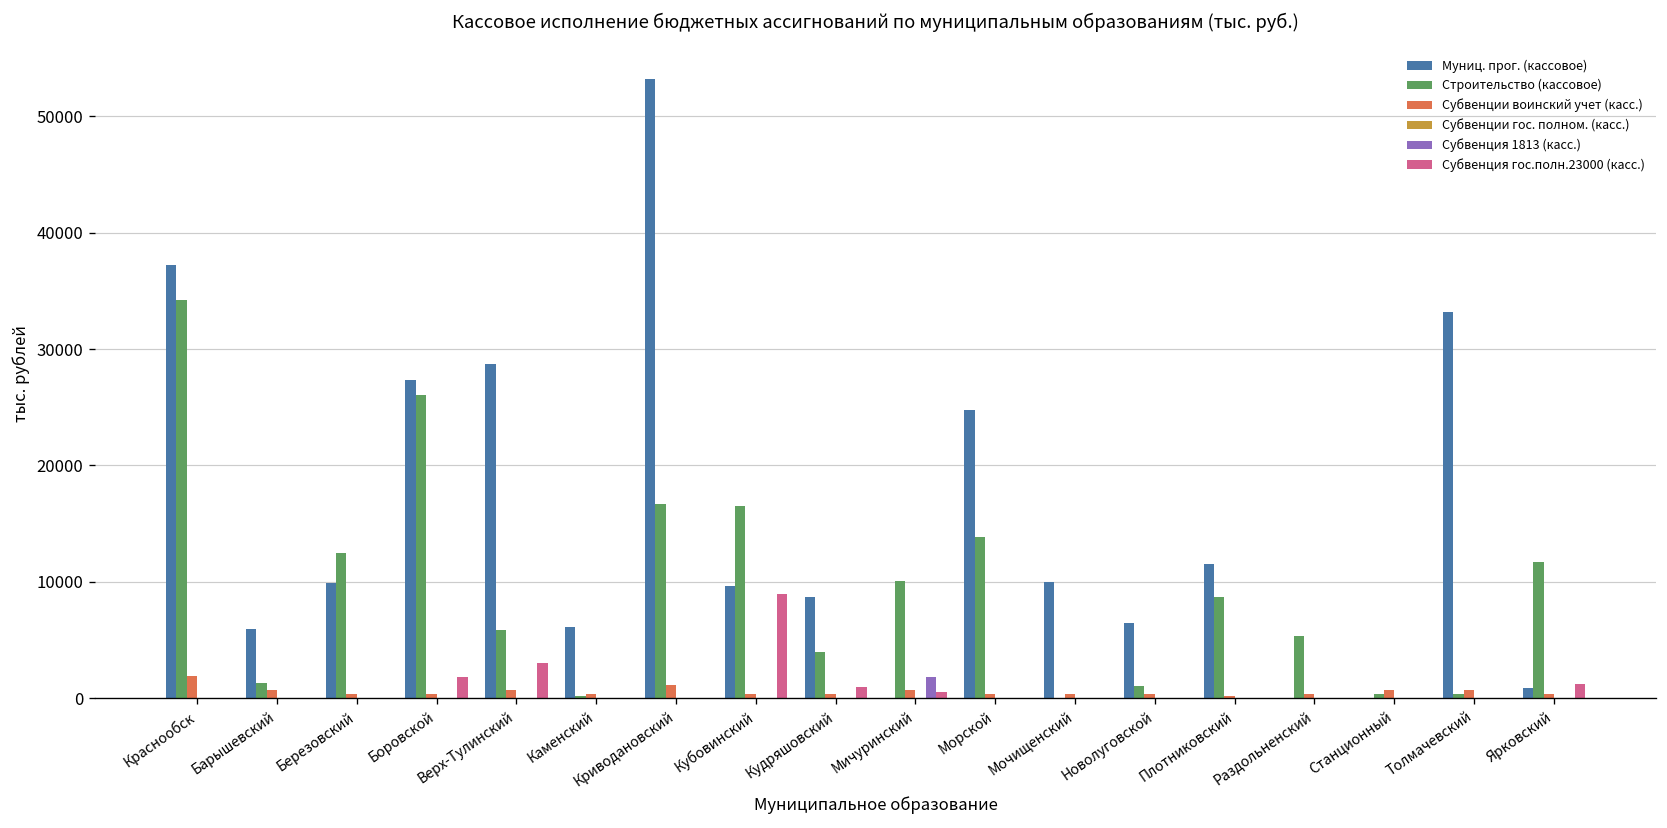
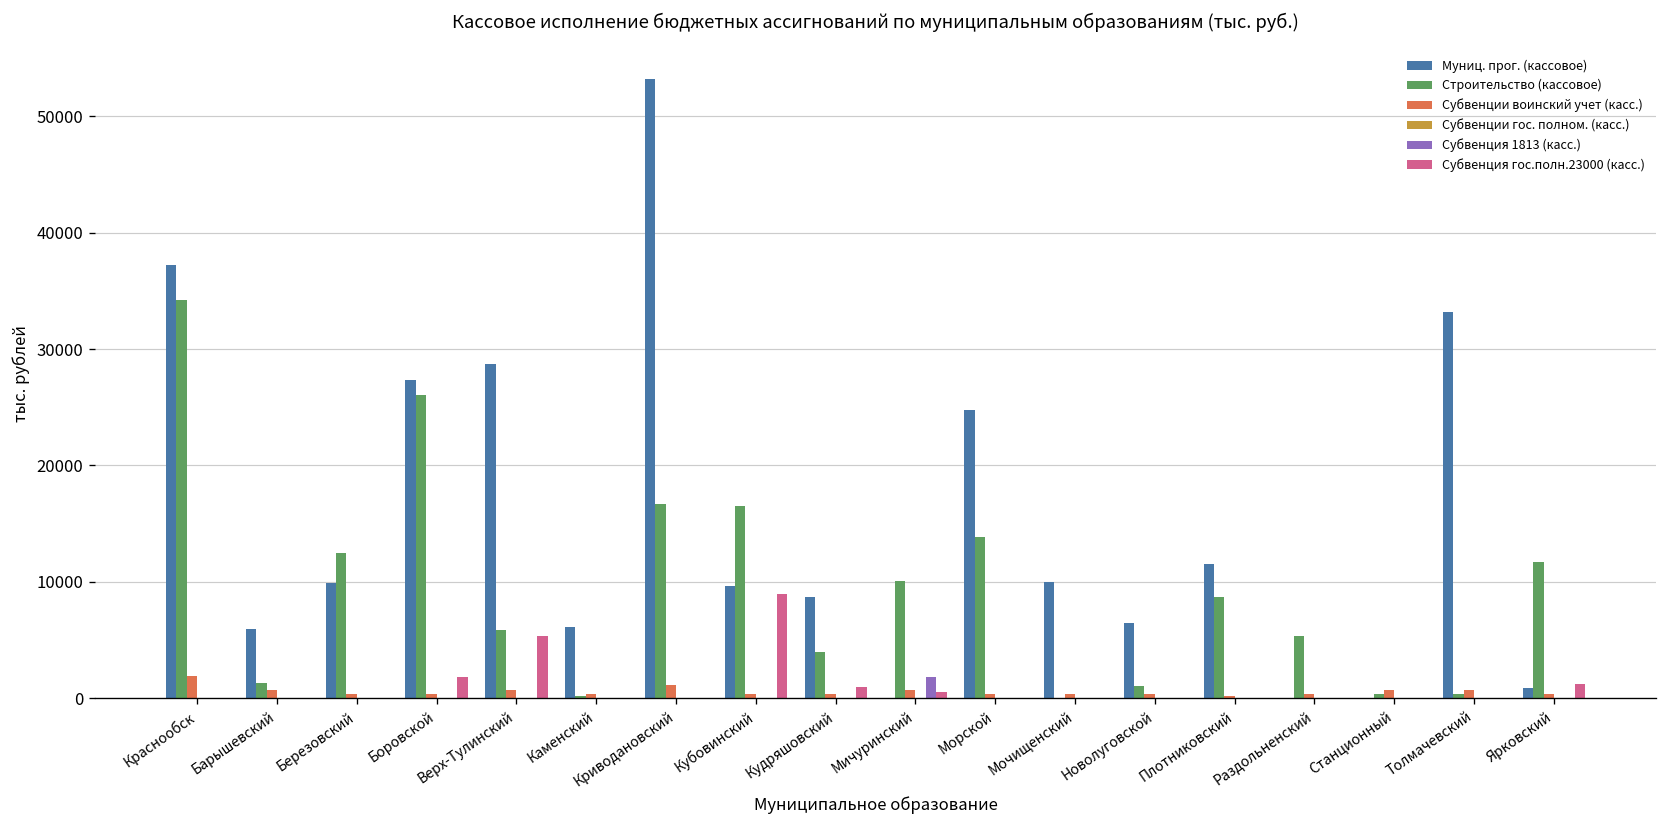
Субвенция гос.полн.23000 (касс.), Верх-Тулинский: 3000 -> 5000
